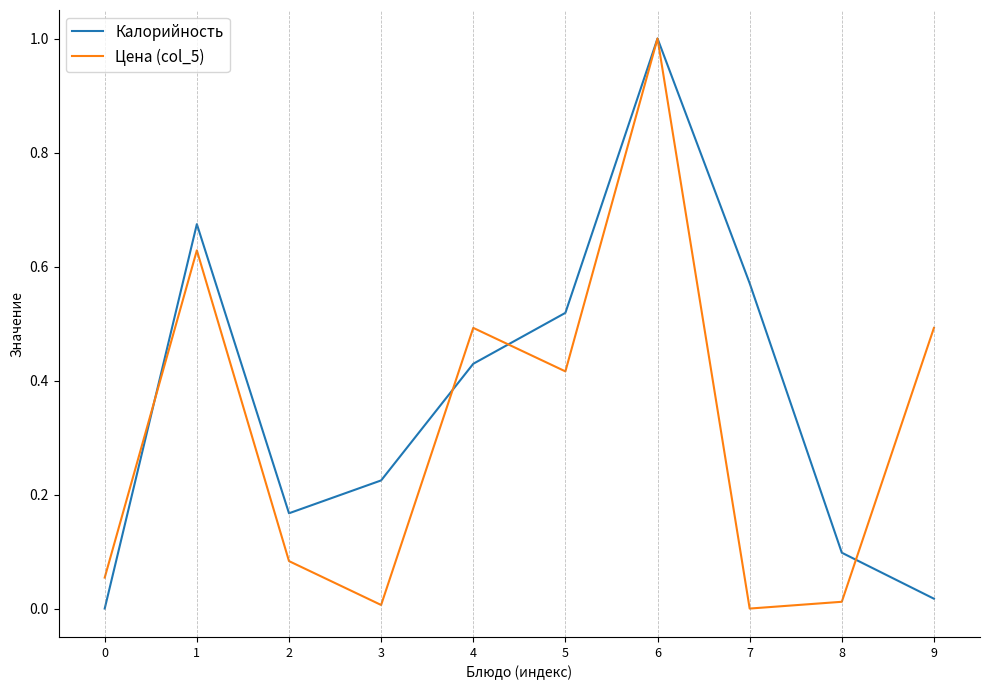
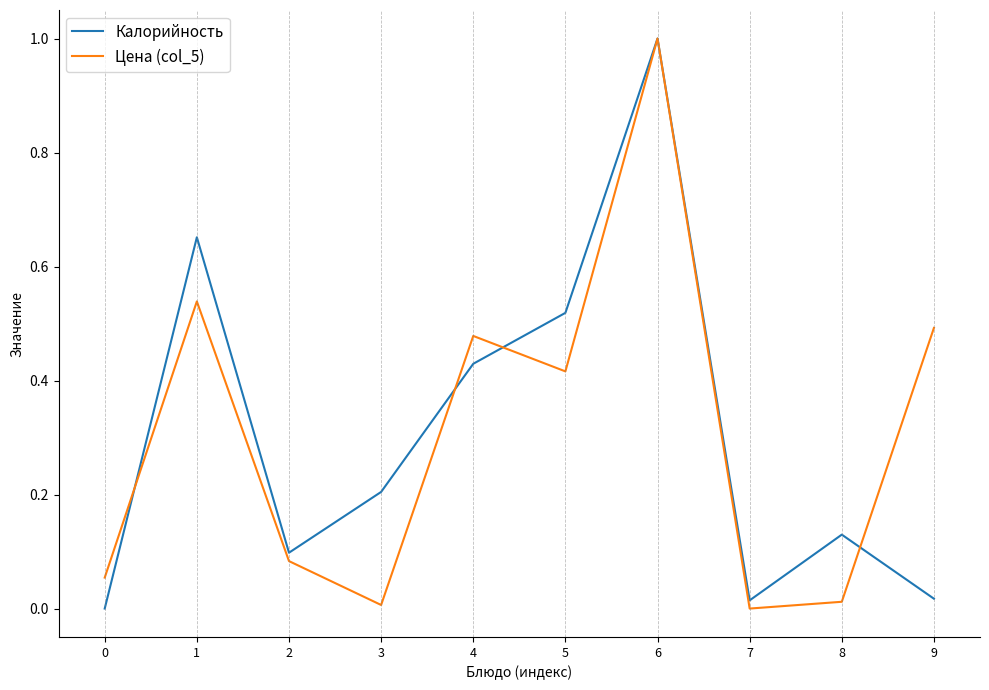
Калорийность, 1: 0.67 -> 0.65
Цена (col_5), 1: 0.63 -> 0.54
Калорийность, 2: 0.17 -> 0.10
Калорийность, 3: 0.22 -> 0.20
Цена (col_5), 4: 0.49 -> 0.48
Калорийность, 7: 0.57 -> 0.01
Калорийность, 8: 0.10 -> 0.13
